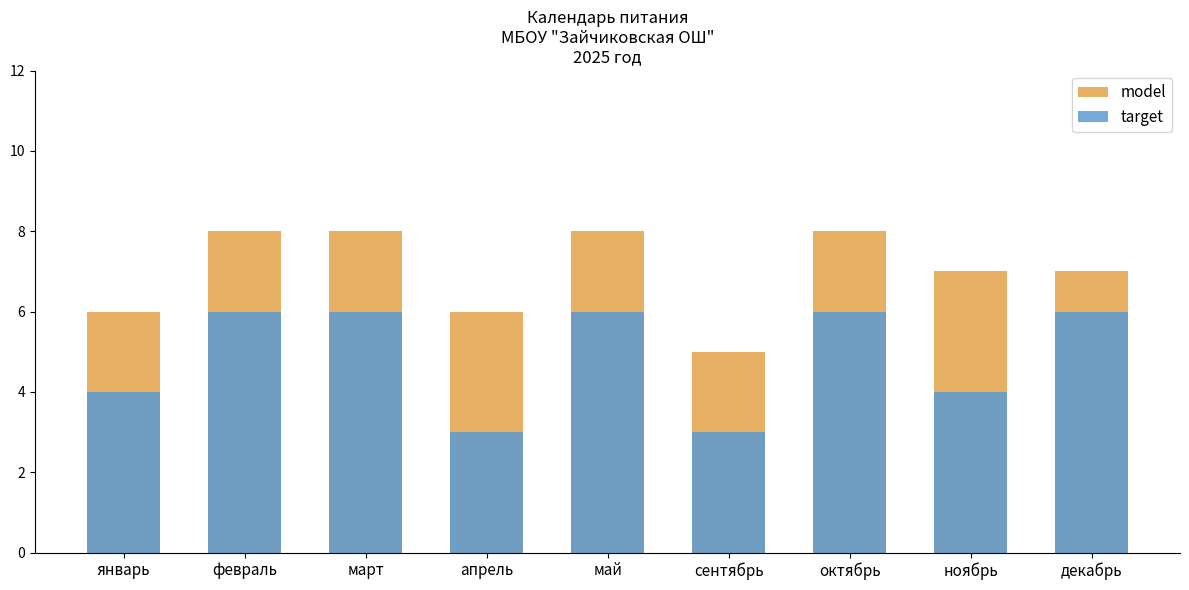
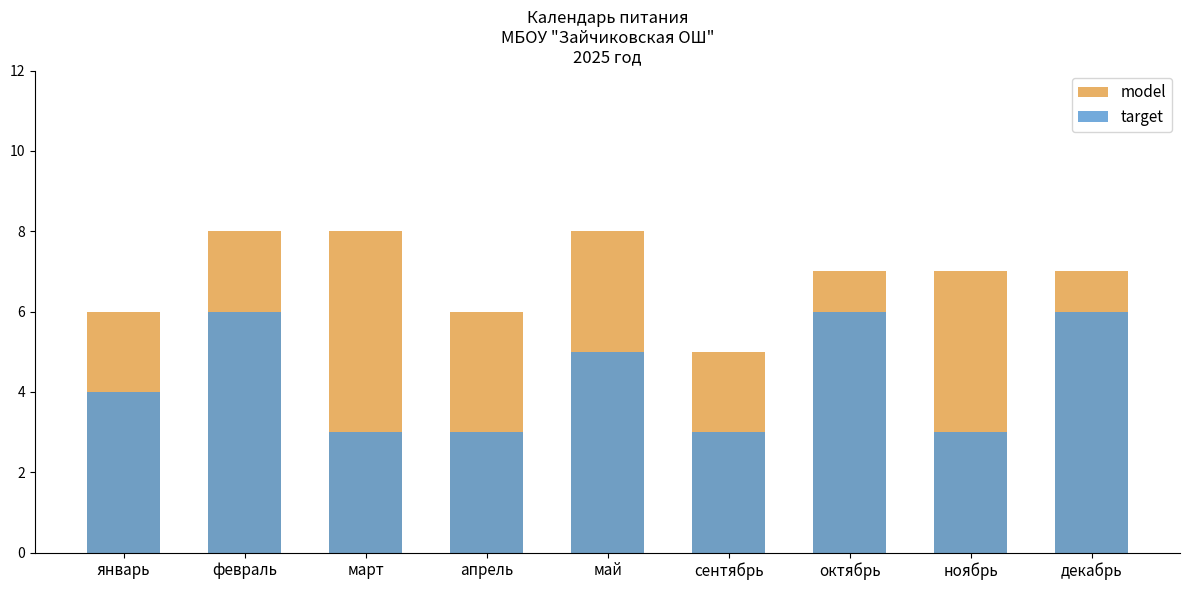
target, март: 6 -> 3
target, май: 6 -> 5
model, октябрь: 8 -> 7
target, ноябрь: 4 -> 3
